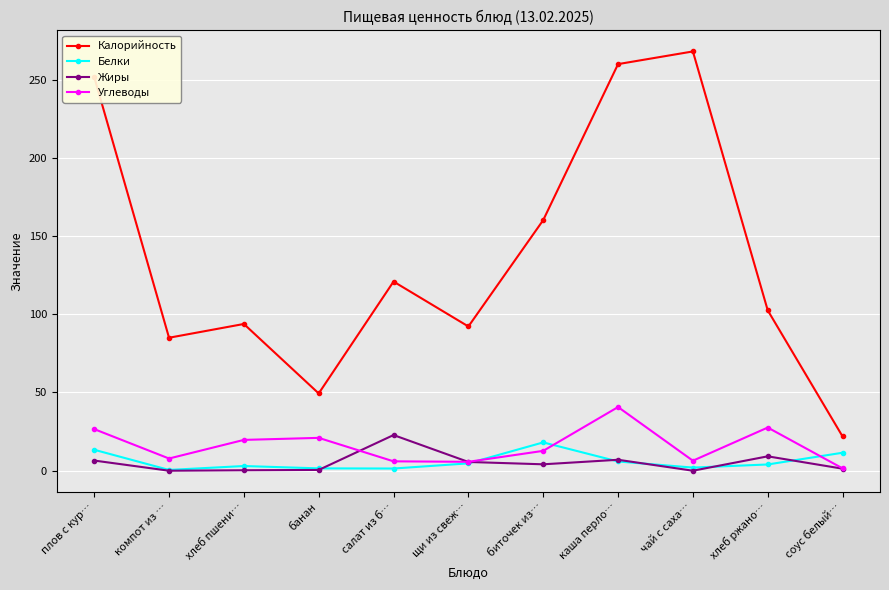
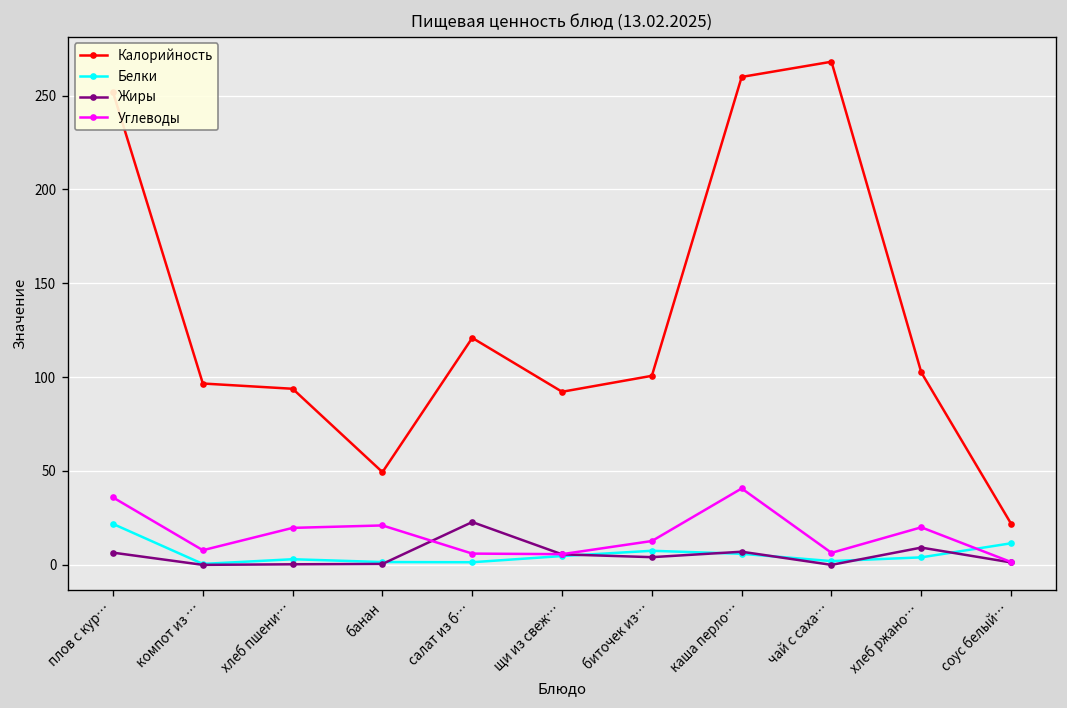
Белки, плов с кур…: 13 -> 22
Углеводы, плов с кур…: 27 -> 36
Калорийность, компот из …: 85 -> 97
Калорийность, биточек из…: 160 -> 101
Белки, биточек из…: 18 -> 8
Углеводы, хлеб ржано…: 28 -> 20
